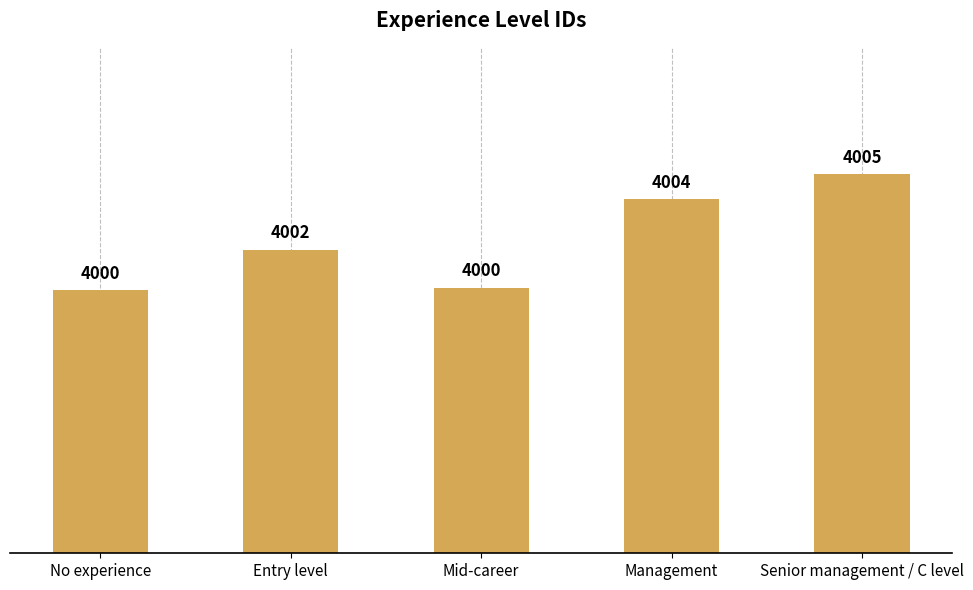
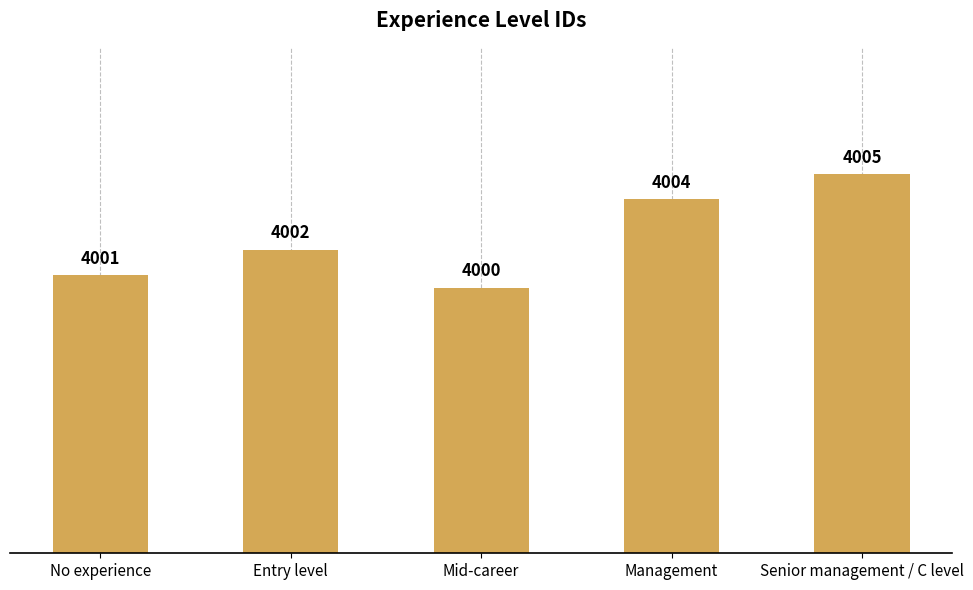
No experience: 4000 -> 4001
